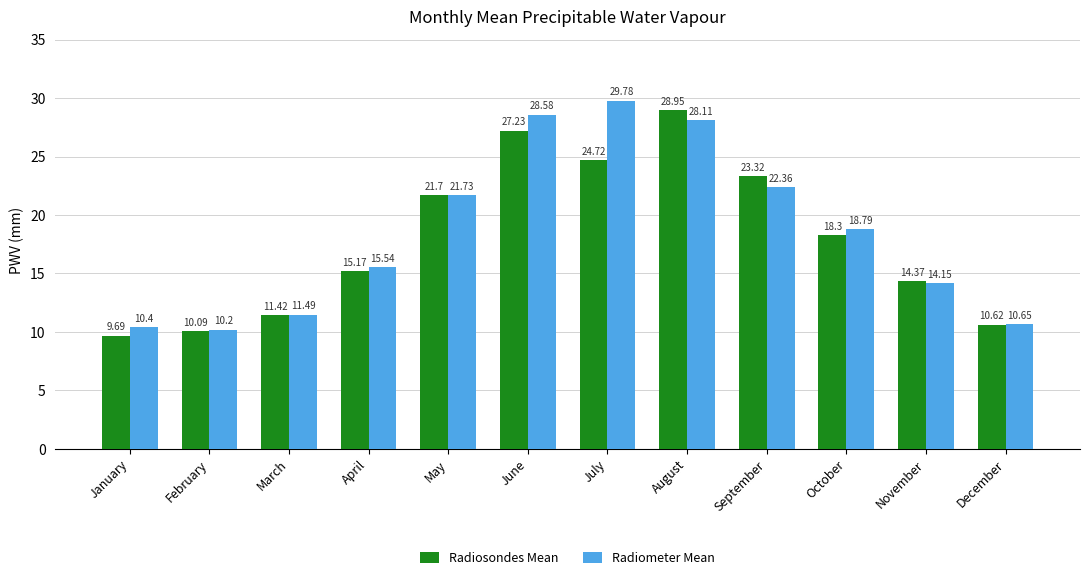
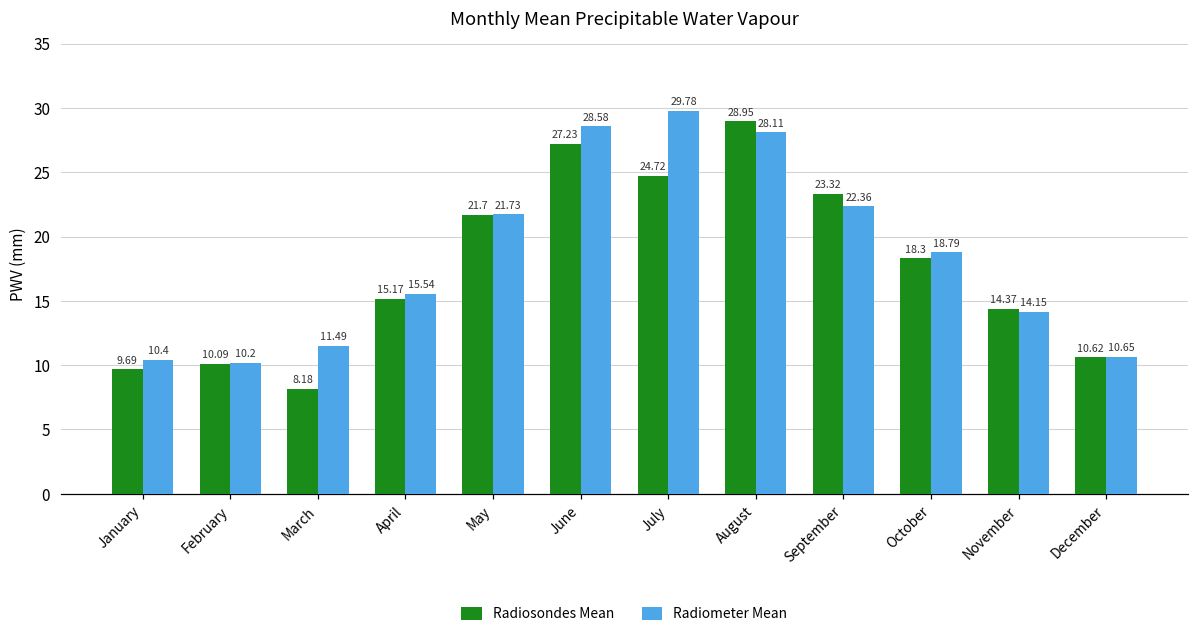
Radiosondes Mean, March: 11.42 -> 8.18
